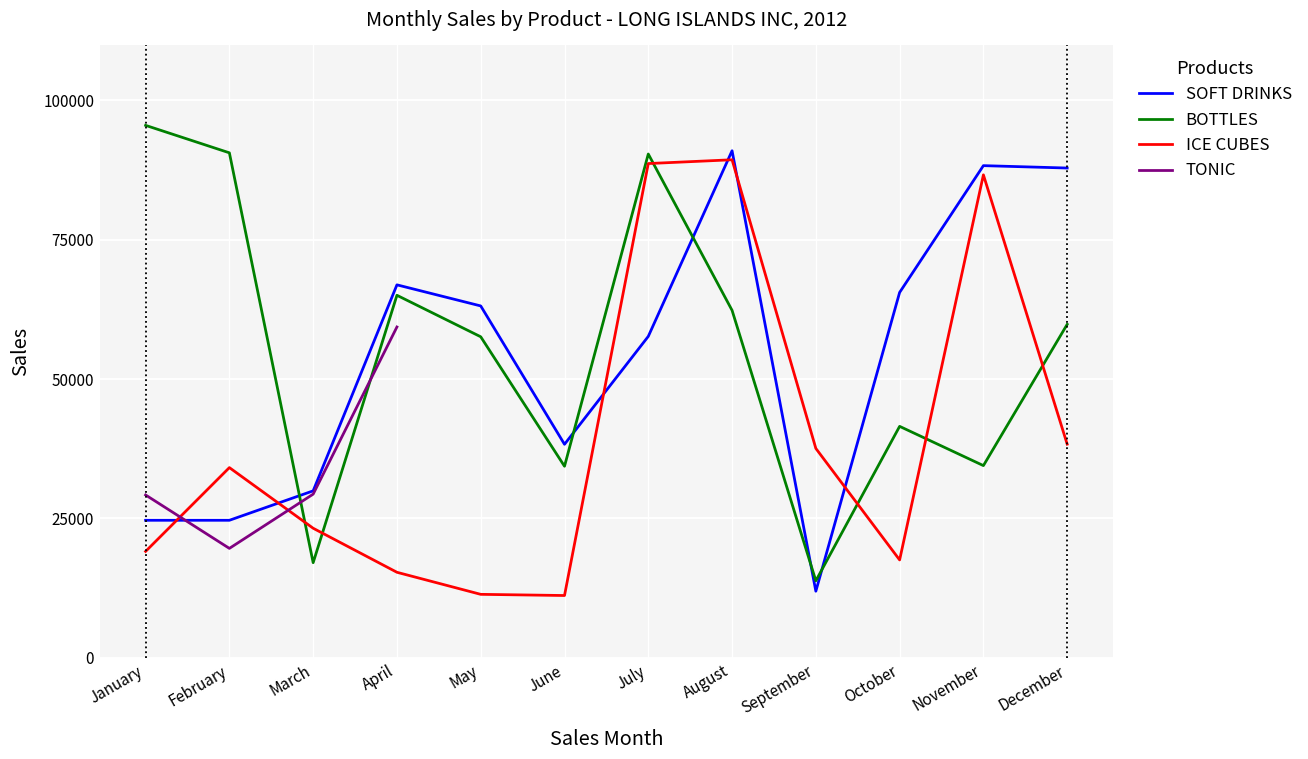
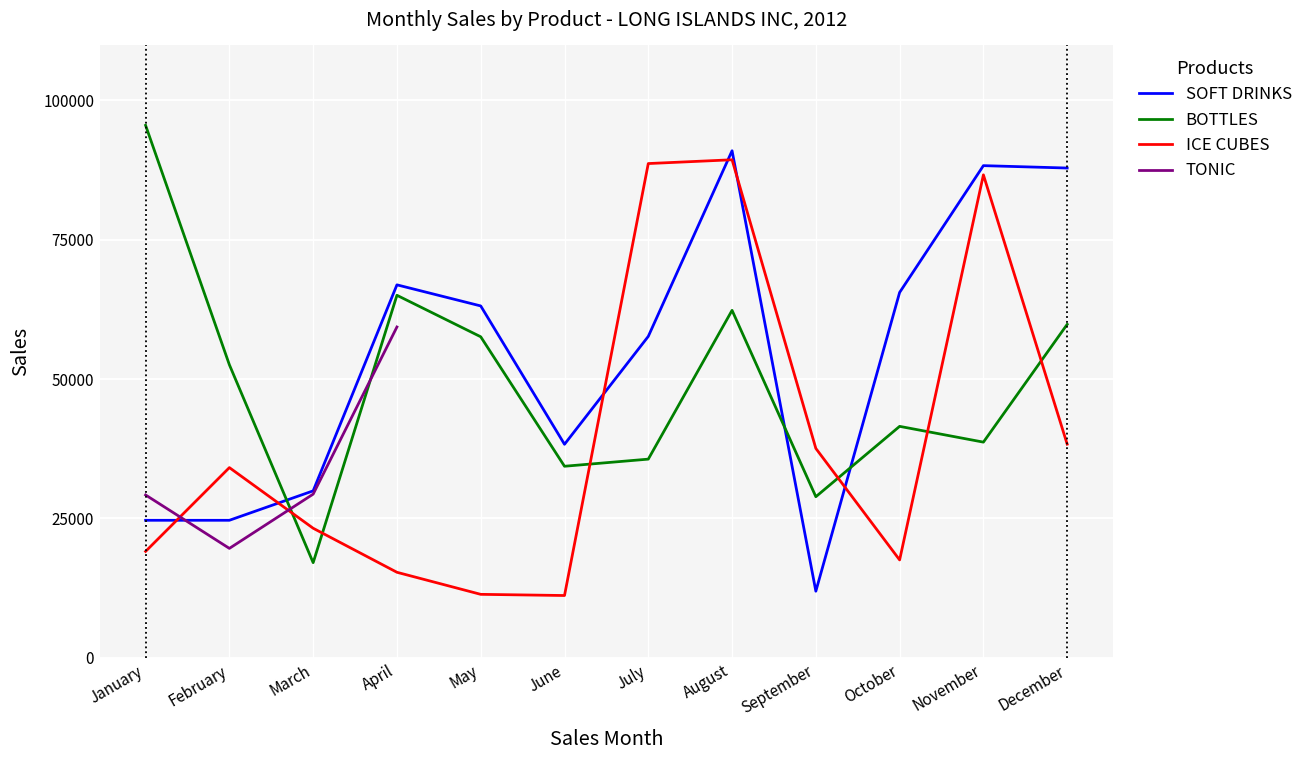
BOTTLES, February: 91000 -> 53000
BOTTLES, July: 90000 -> 36000
BOTTLES, September: 14000 -> 29000
BOTTLES, November: 34000 -> 39000
